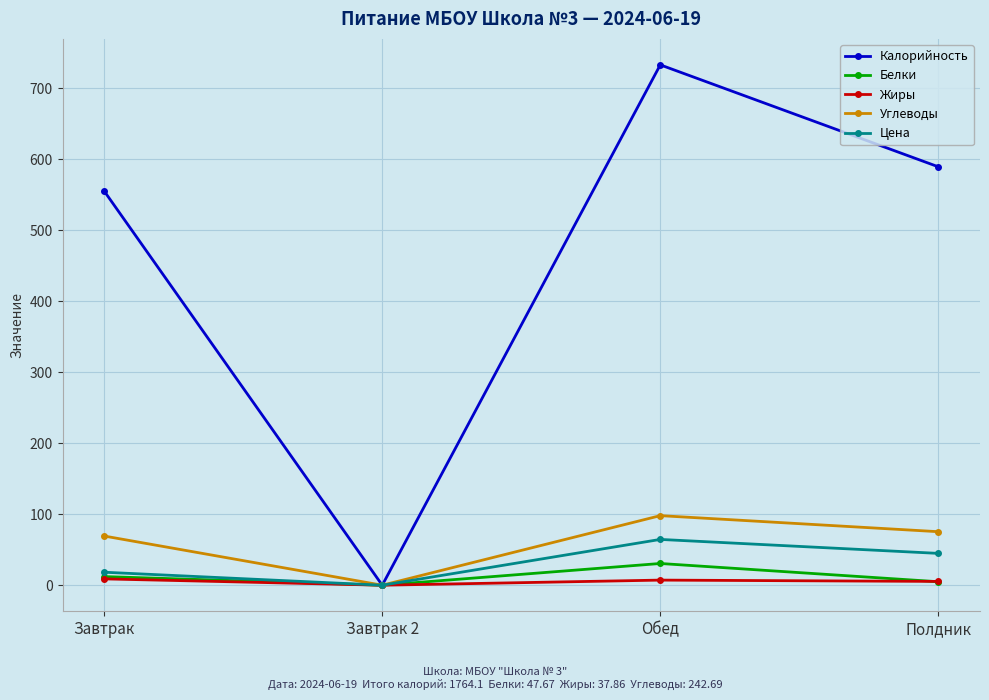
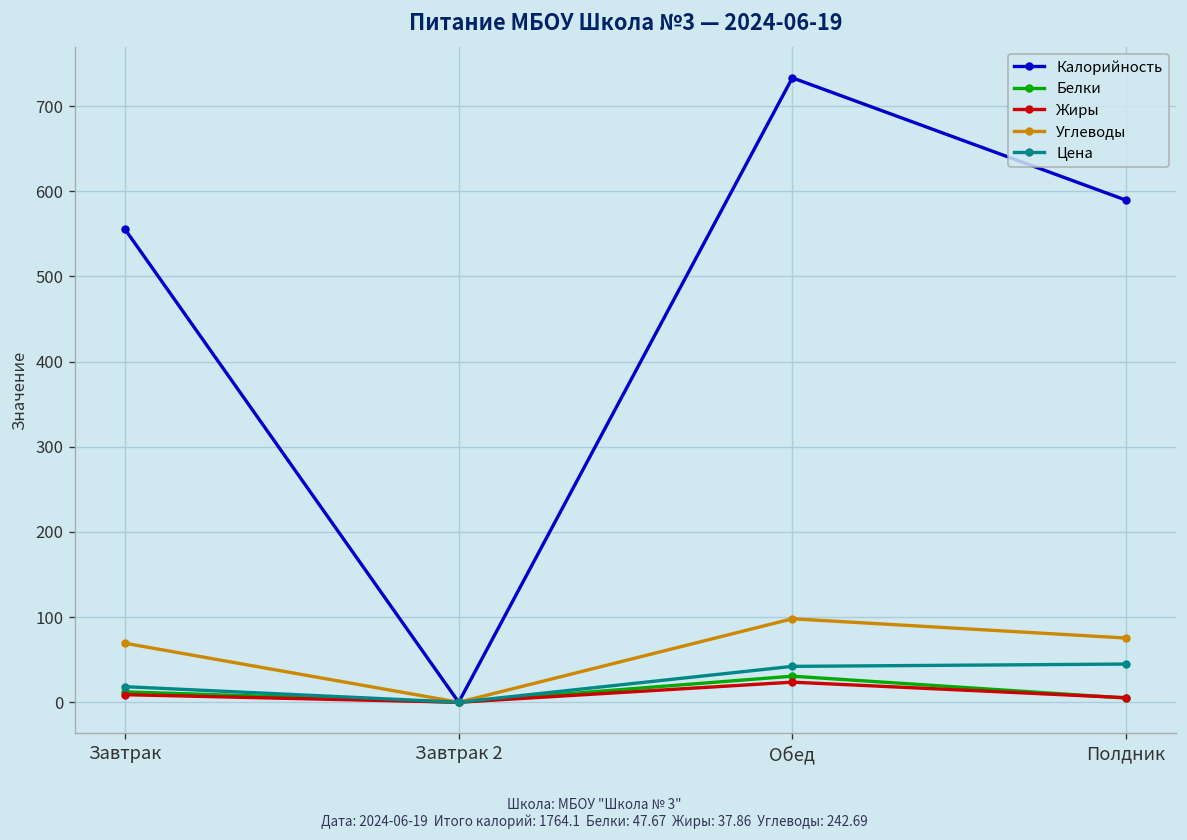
Жиры, Обед: 10 -> 20
Цена, Обед: 60 -> 40
